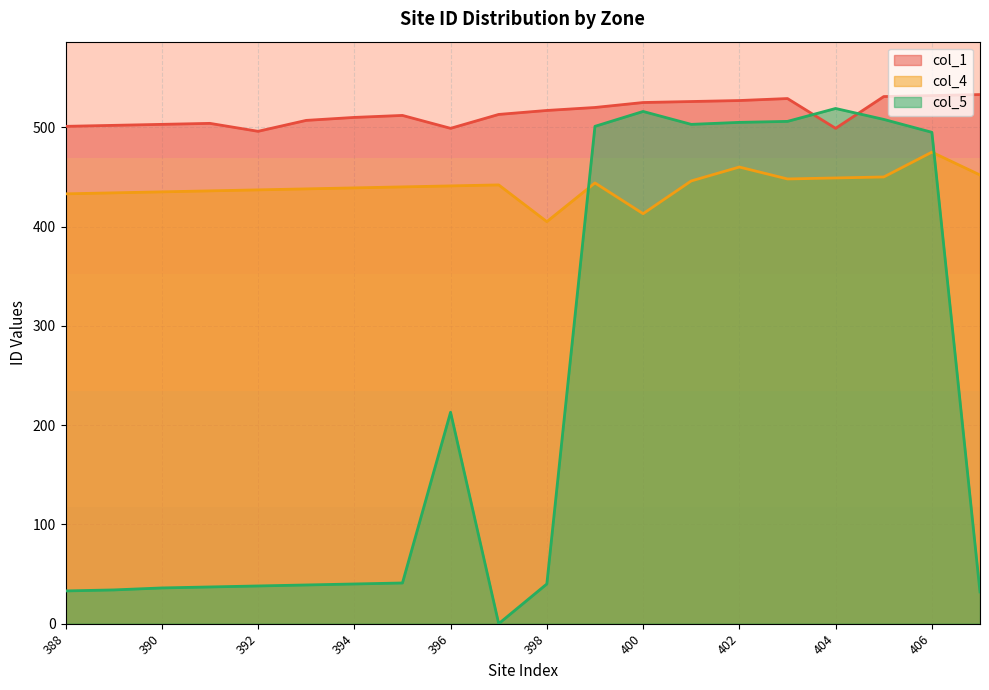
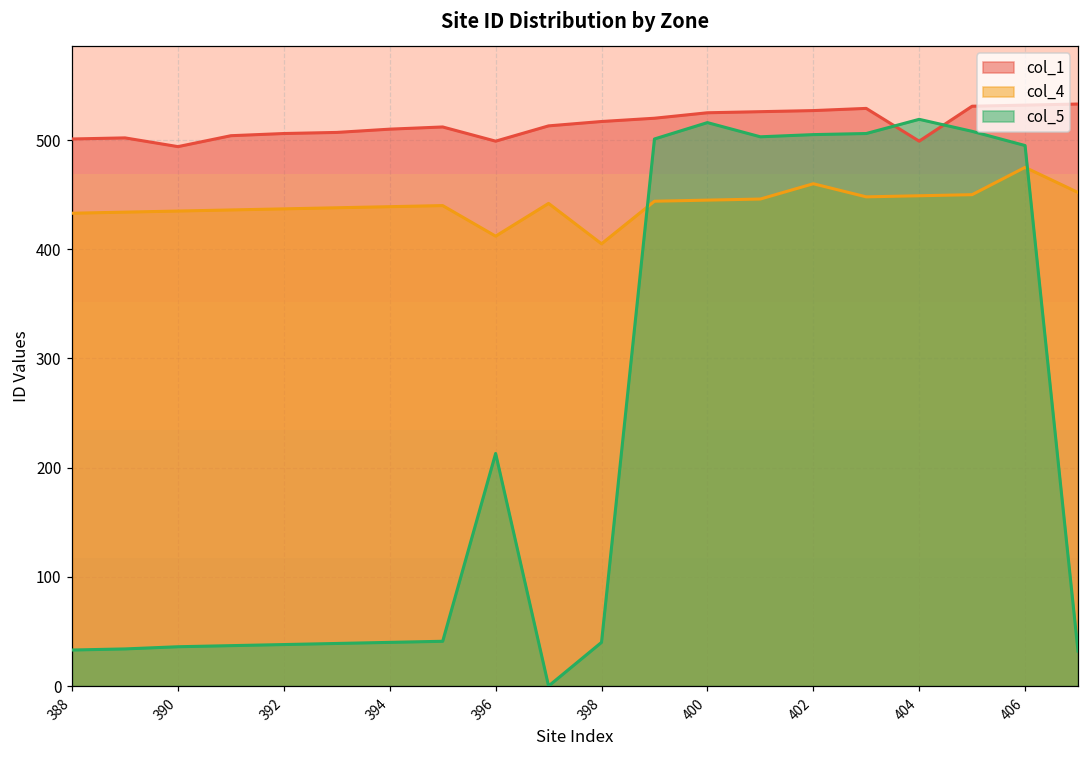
col_1, 390: 500 -> 490
col_1, 392: 500 -> 510
col_4, 396: 440 -> 410
col_4, 400: 410 -> 450
